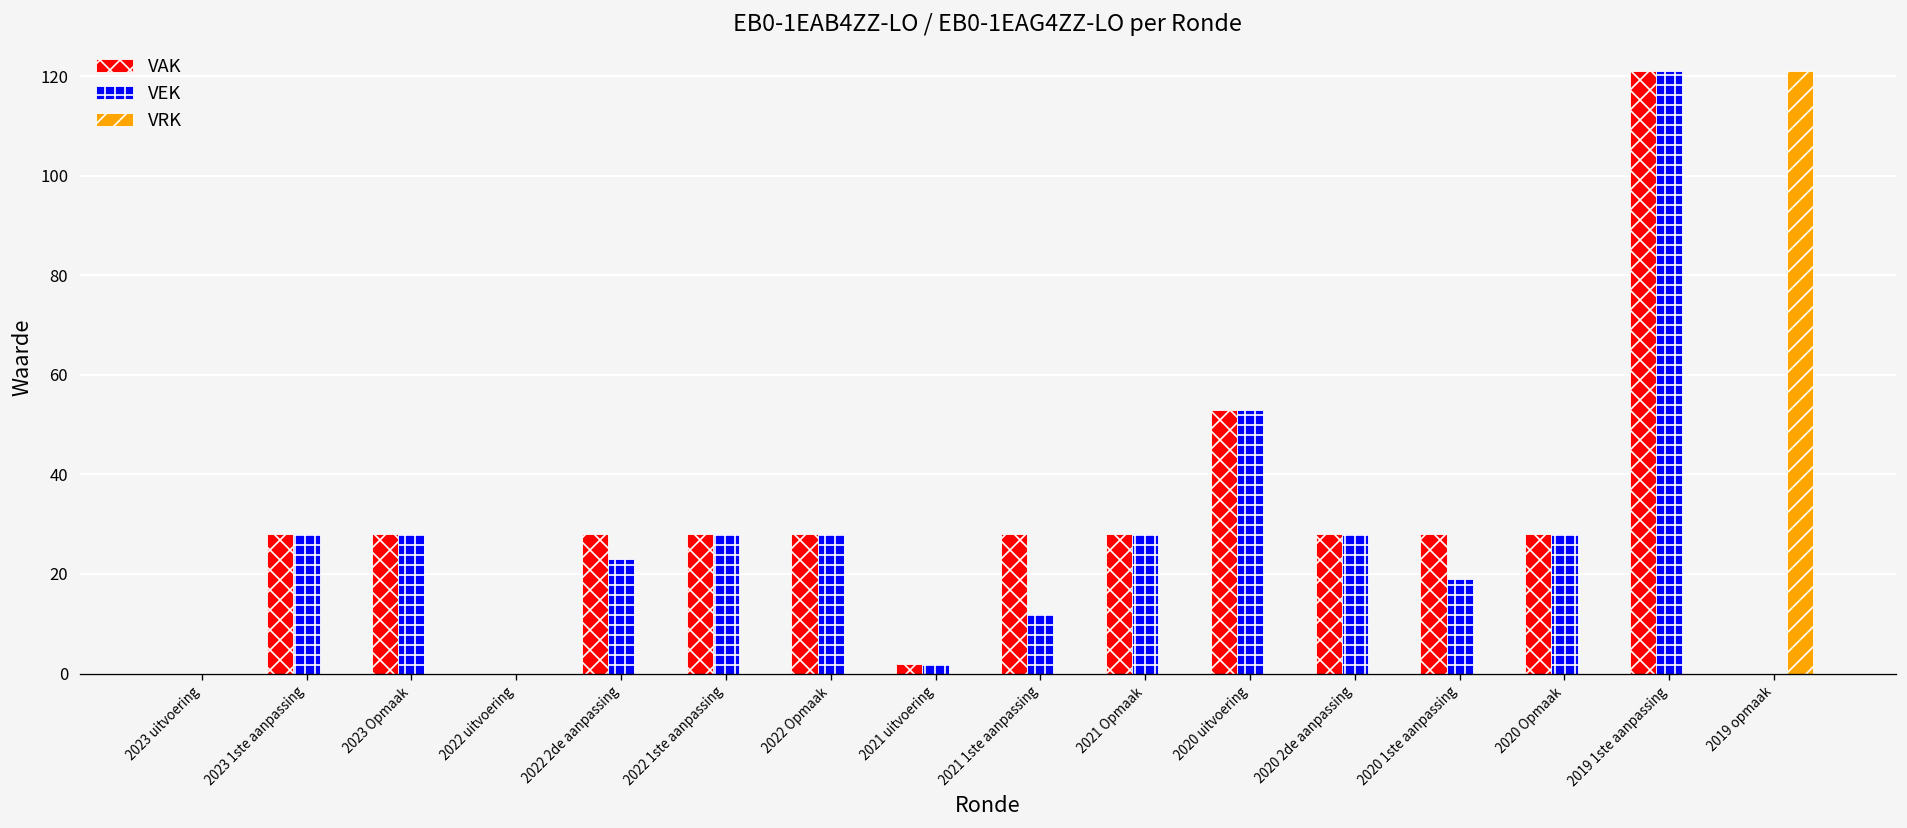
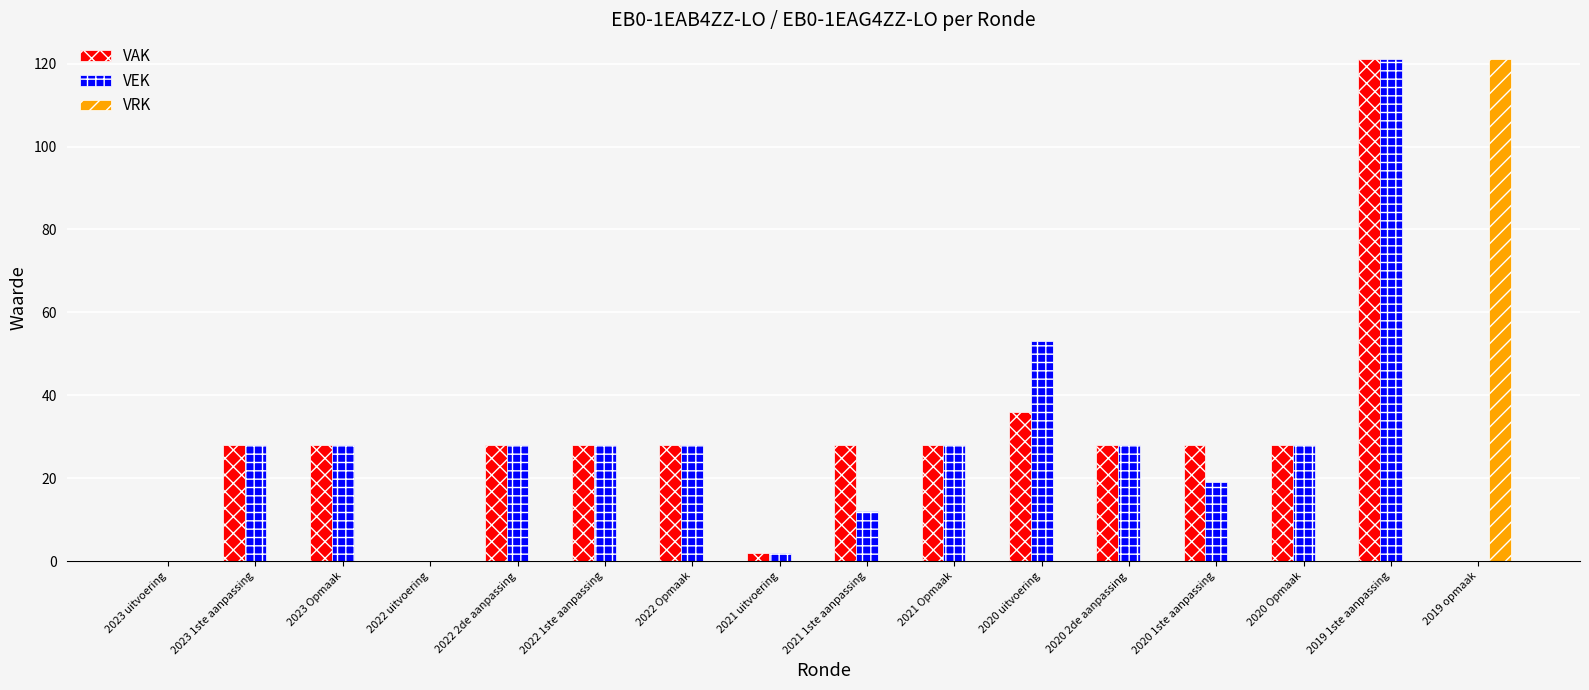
VEK, 2022 2de aanpassing: 23 -> 28
VAK, 2020 uitvoering: 53 -> 36
